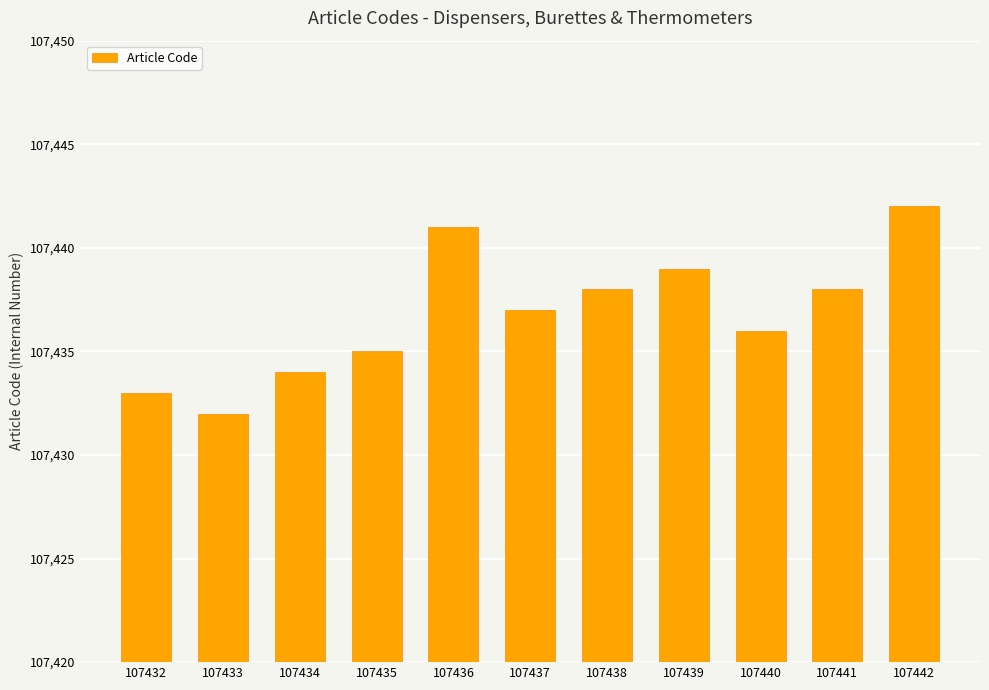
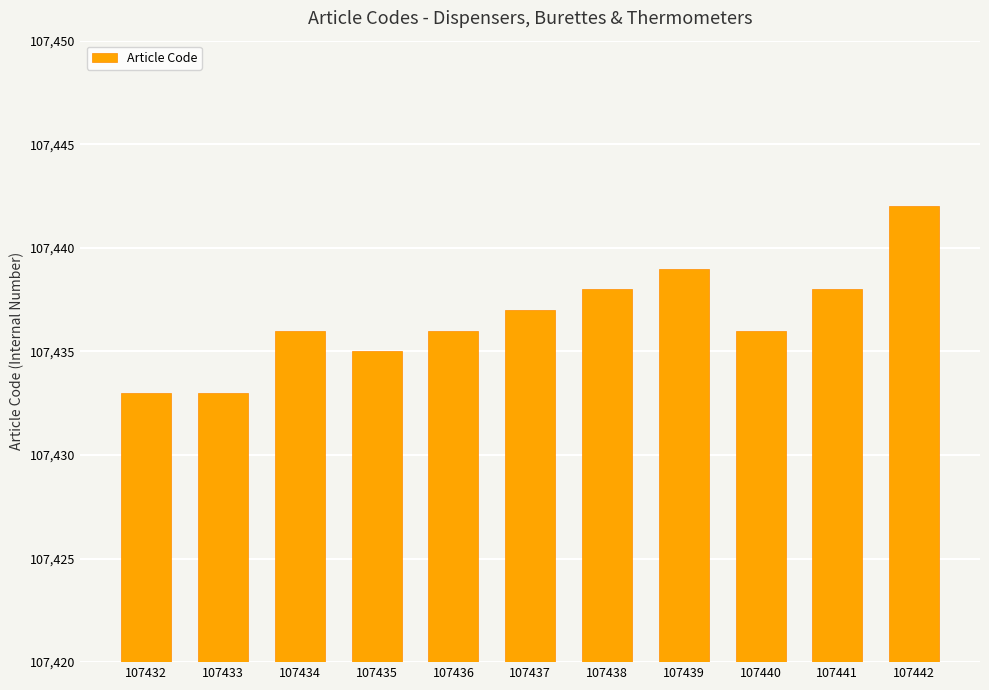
107433: 107,432 -> 107,433
107434: 107,434 -> 107,436
107436: 107,441 -> 107,436
